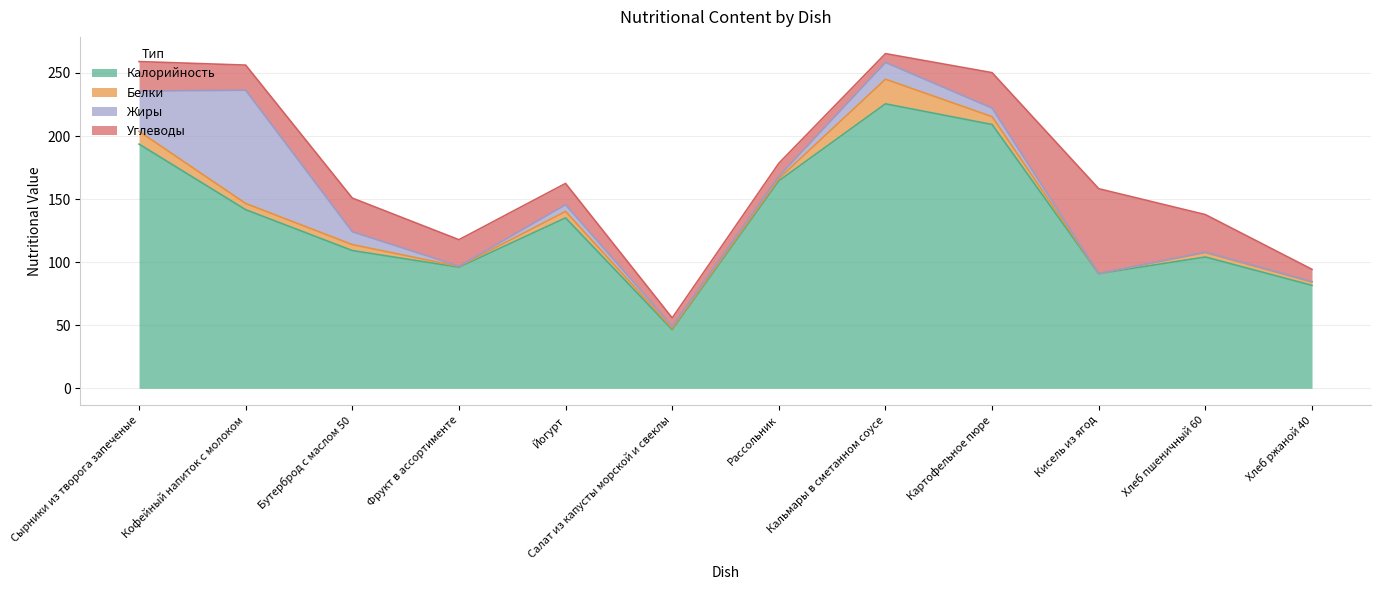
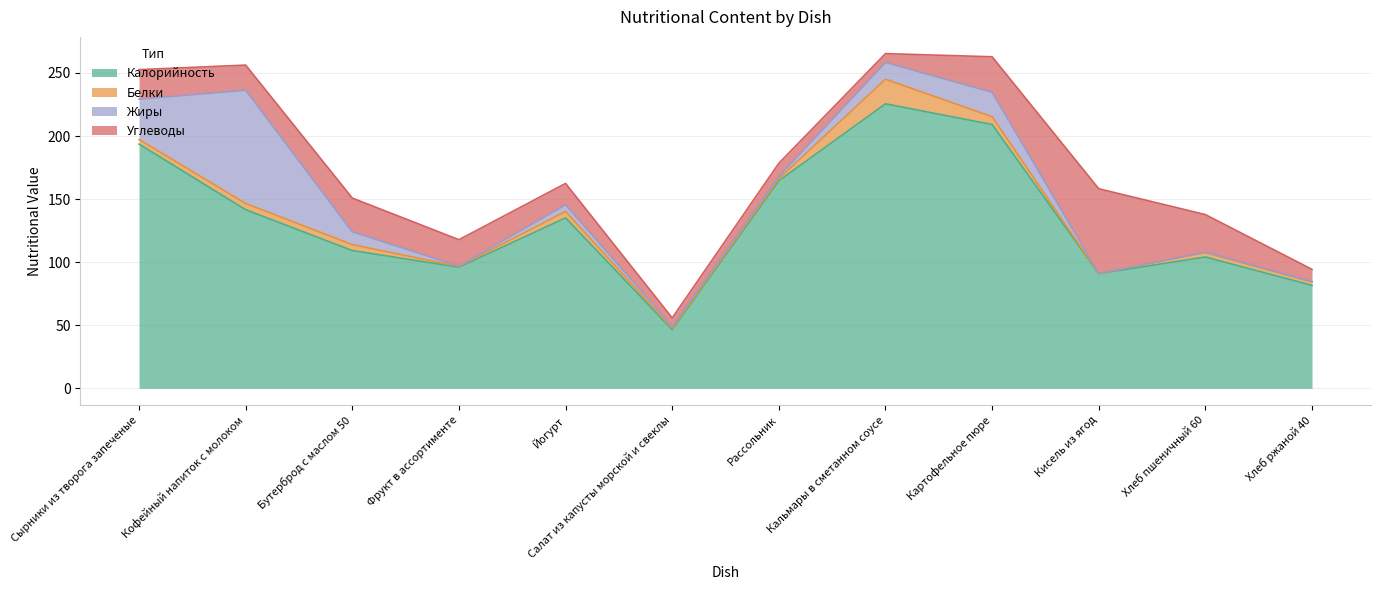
Белки, Сырники из творога запеченые: 10 -> 4
Жиры, Картофельное пюре: 7 -> 19
